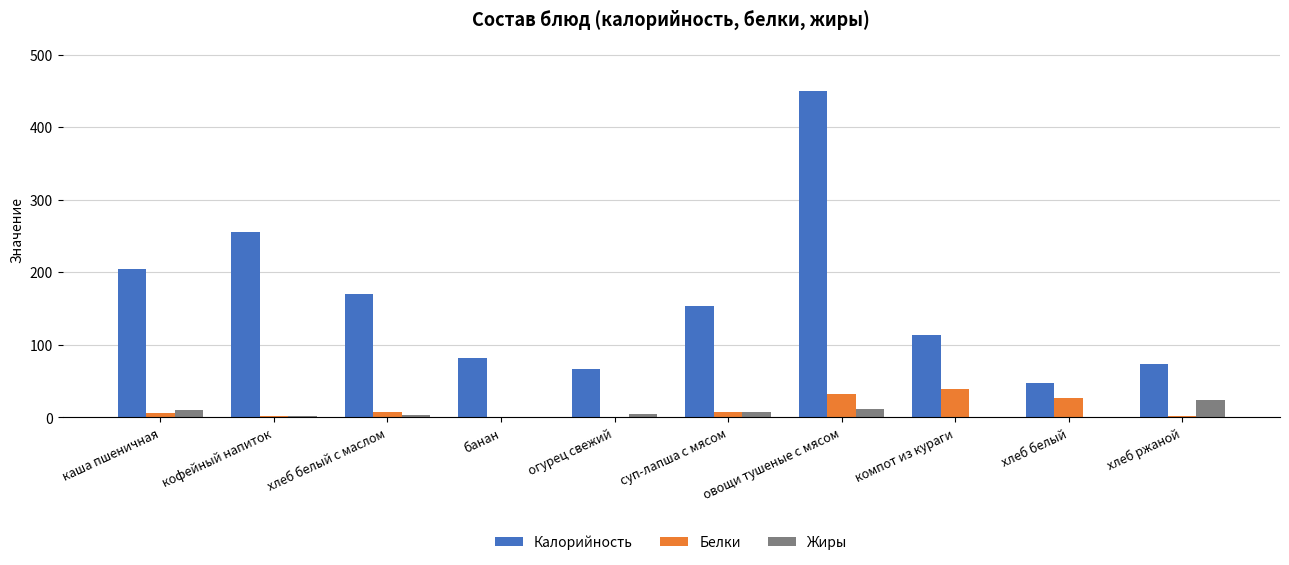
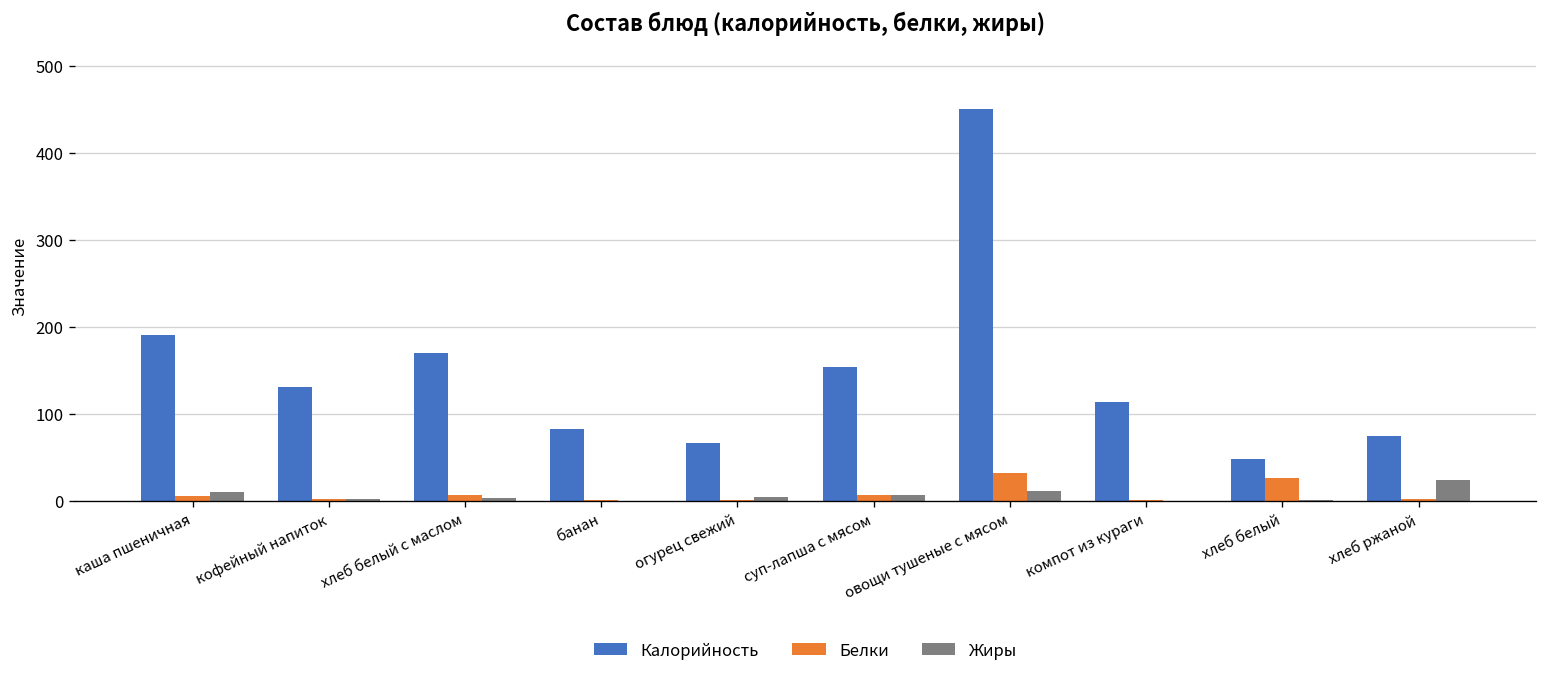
Калорийность, каша пшеничная: 210 -> 190
Калорийность, кофейный напиток: 260 -> 130
Белки, компот из кураги: 40 -> 0
